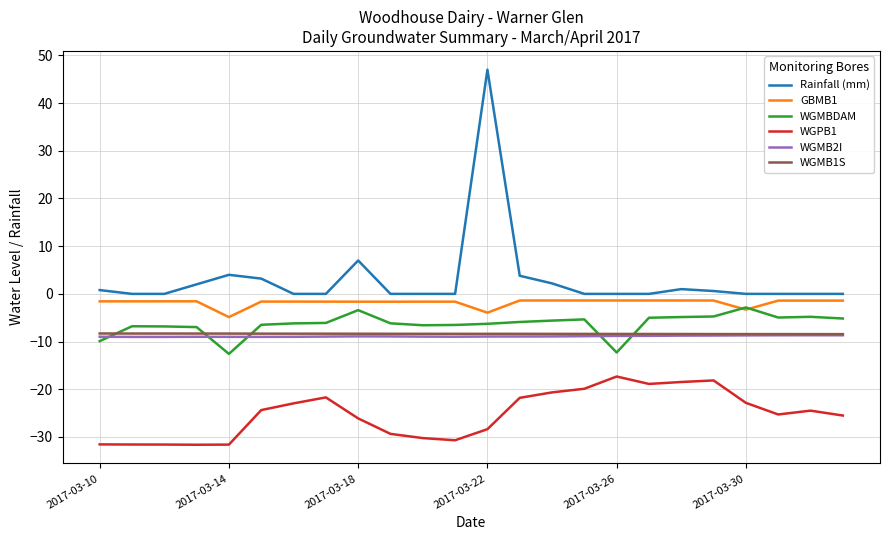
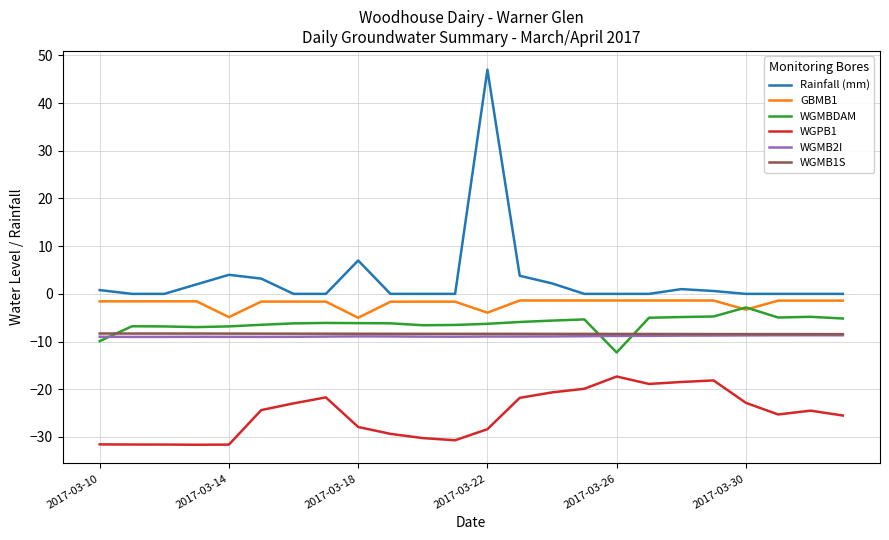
WGMBDAM, 2017-03-14: -13 -> -7
GBMB1, 2017-03-18: -2 -> -5
WGMBDAM, 2017-03-18: -3 -> -6
WGPB1, 2017-03-18: -26 -> -28
